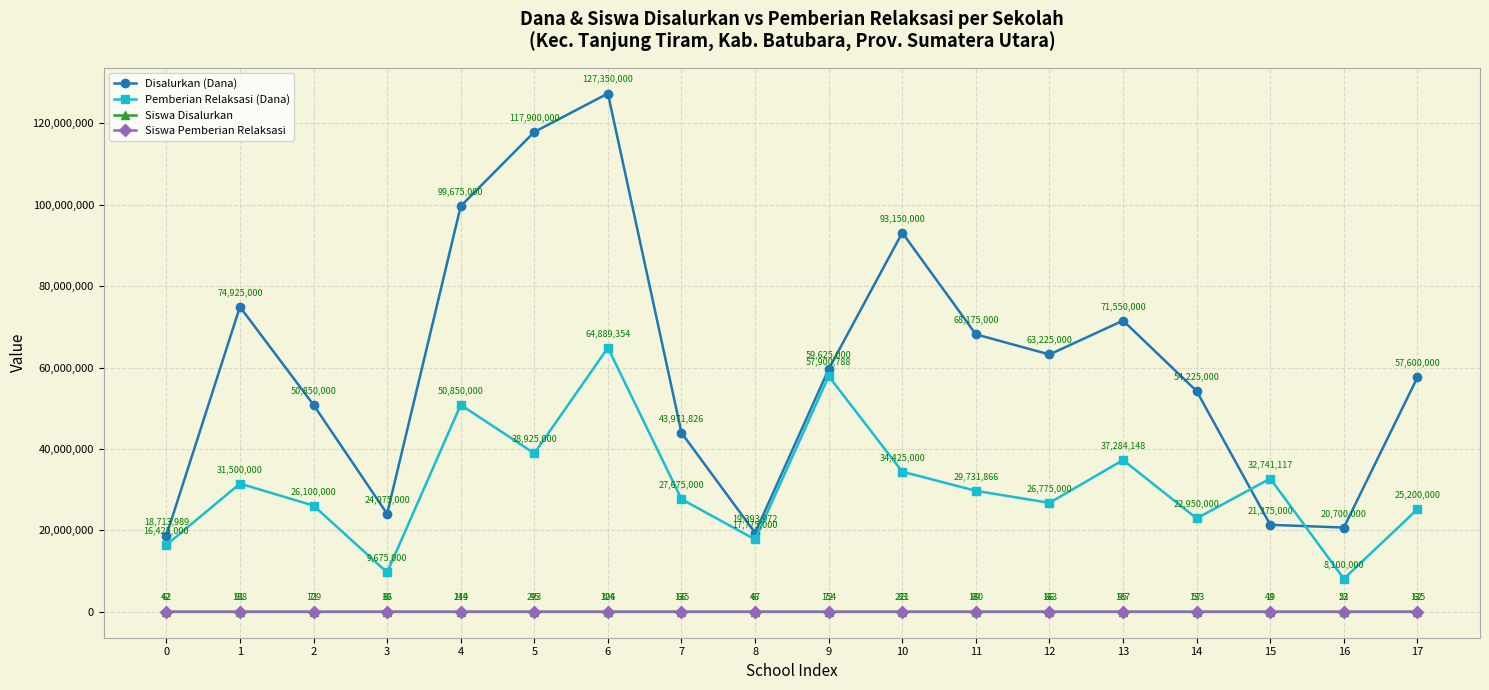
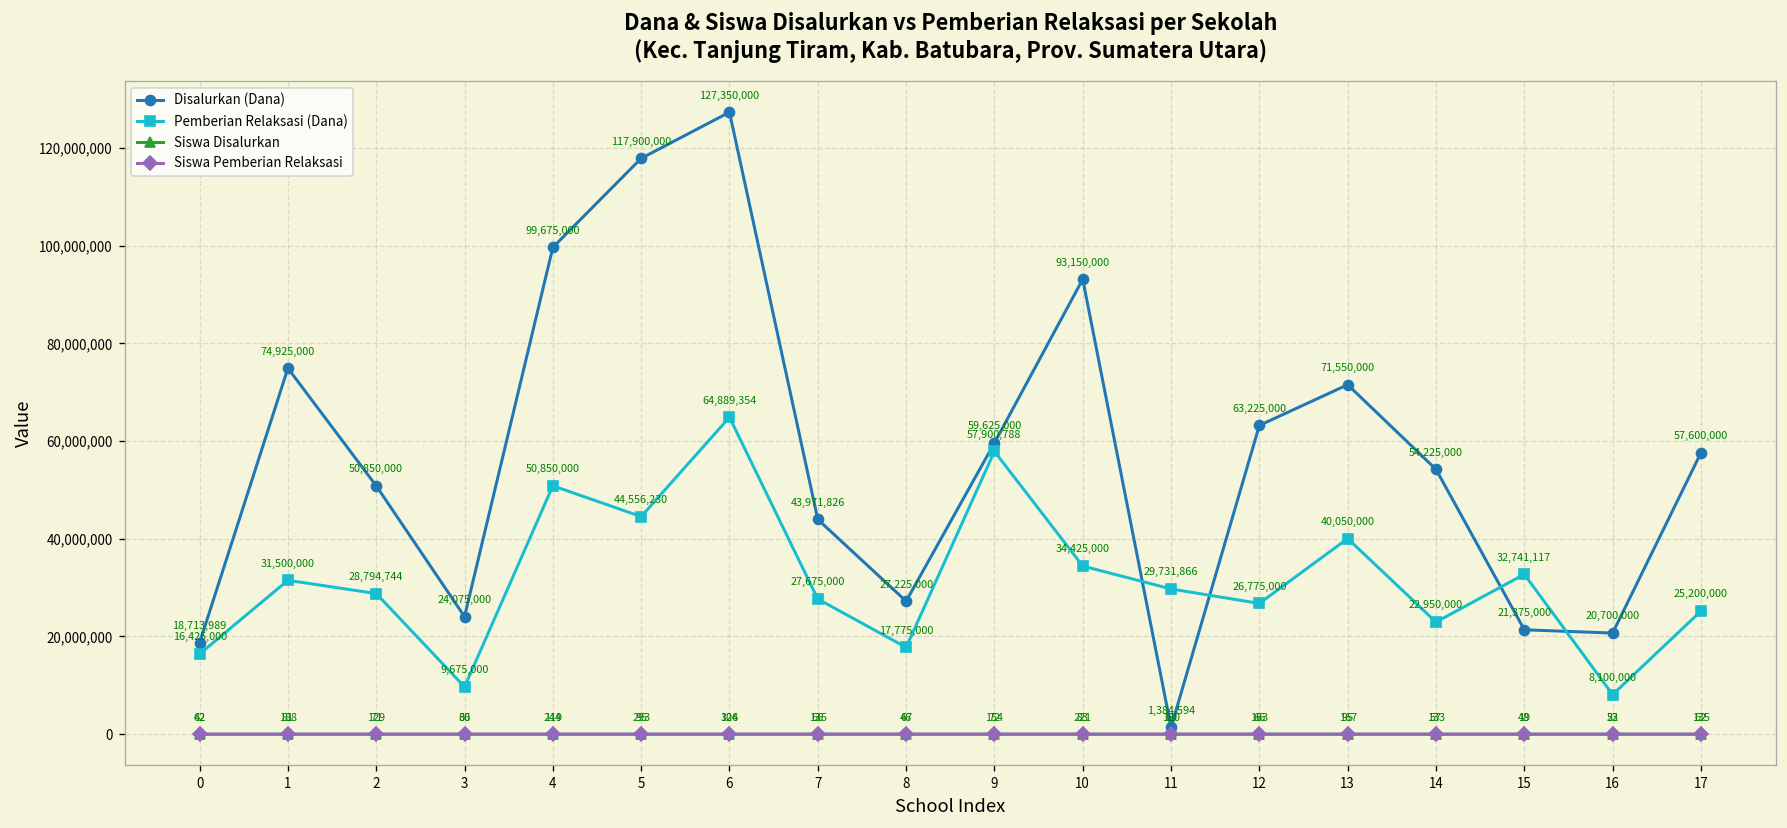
Pemberian Relaksasi (Dana), 2: 26,100,000 -> 28,794,744
Pemberian Relaksasi (Dana), 5: 38,925,000 -> 44,556,230
Disalurkan (Dana), 8: 19,393,972 -> 27,225,000
Disalurkan (Dana), 11: 68,175,000 -> 1,384,594
Pemberian Relaksasi (Dana), 13: 37,284,148 -> 40,050,000
